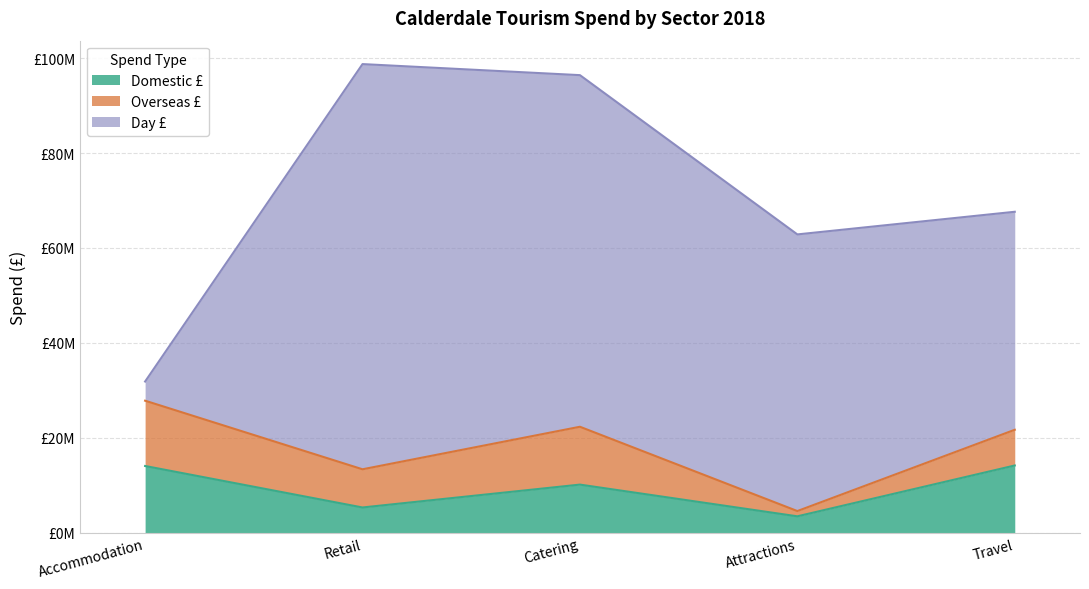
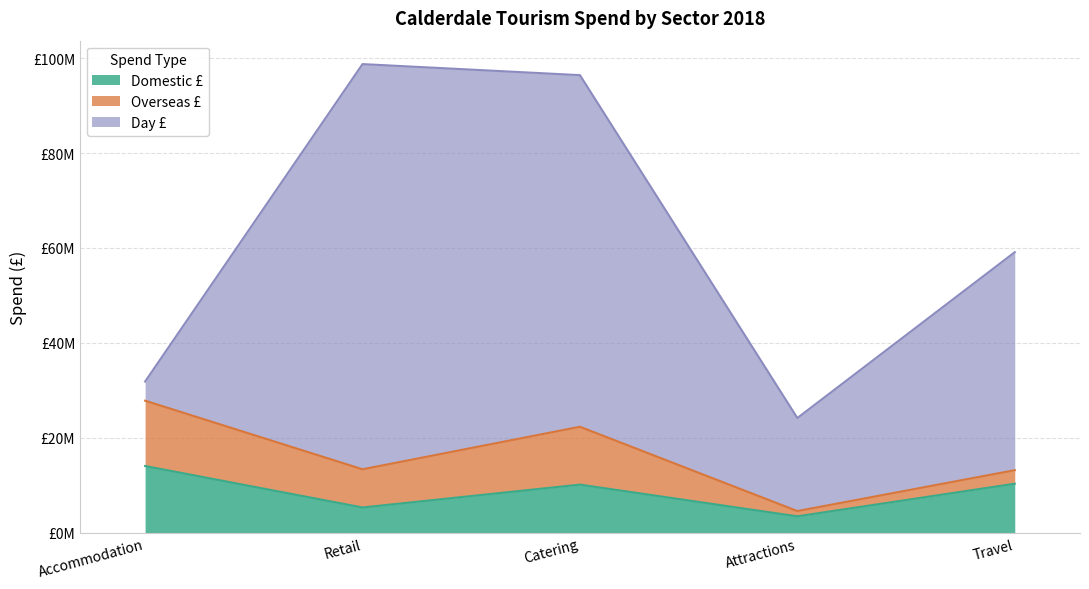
Day £, Attractions: £58000000 -> £20000000
Domestic £, Travel: £14000000 -> £10000000
Overseas £, Travel: £8000000 -> £3000000
